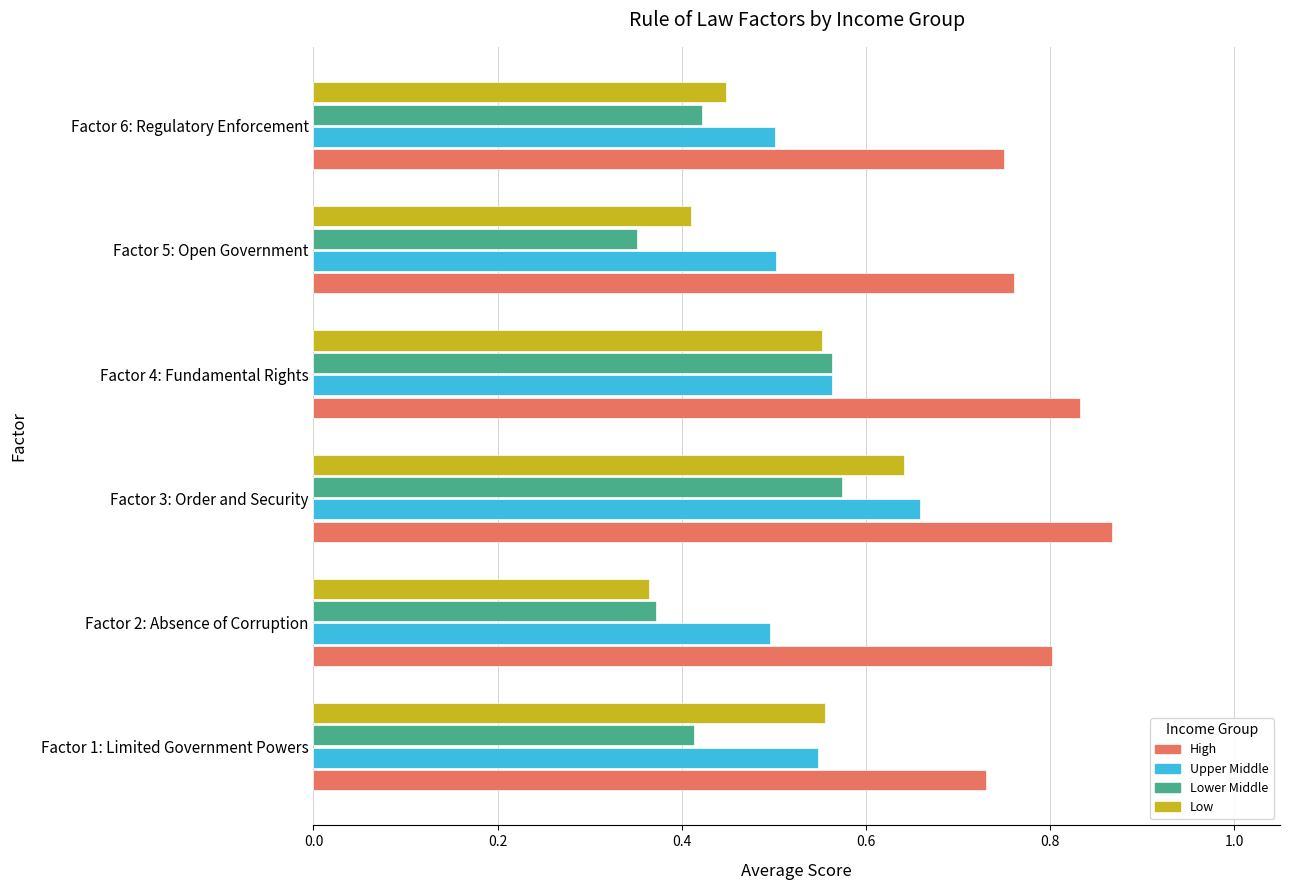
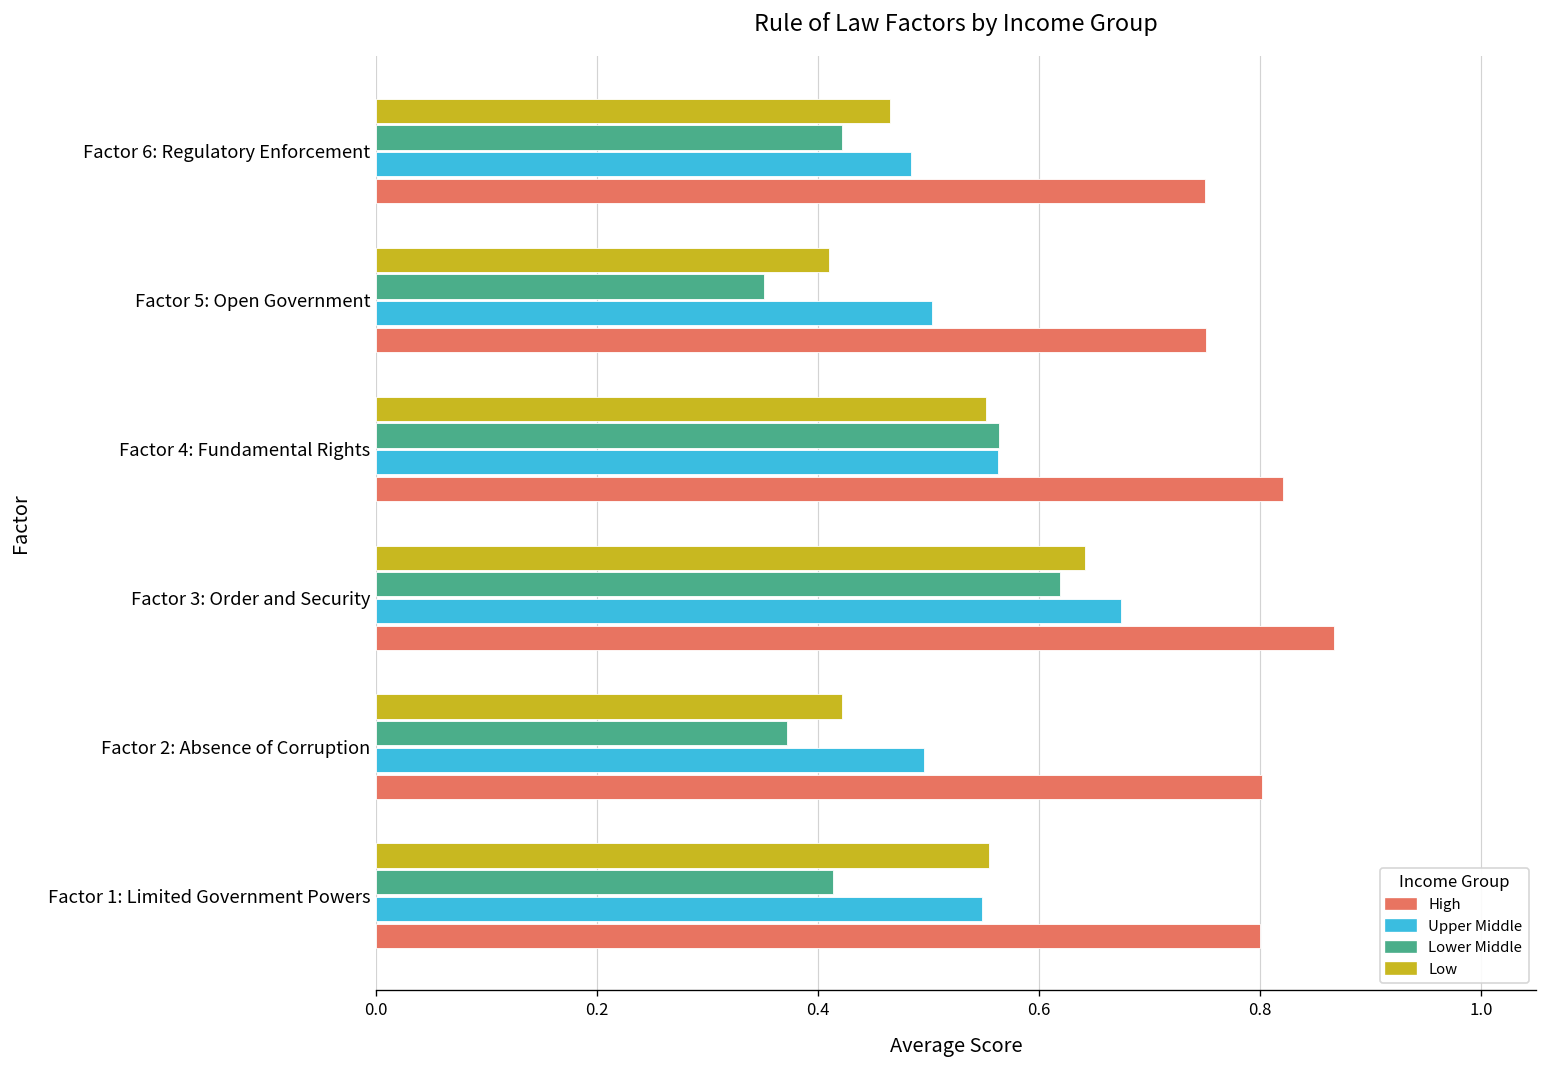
Low, Factor 6: Regulatory Enforcement: 0.45 -> 0.46
Upper Middle, Factor 6: Regulatory Enforcement: 0.50 -> 0.48
High, Factor 5: Open Government: 0.76 -> 0.75
High, Factor 4: Fundamental Rights: 0.83 -> 0.82
Lower Middle, Factor 3: Order and Security: 0.57 -> 0.62
Upper Middle, Factor 3: Order and Security: 0.66 -> 0.67
Low, Factor 2: Absence of Corruption: 0.36 -> 0.42
High, Factor 1: Limited Government Powers: 0.73 -> 0.80
